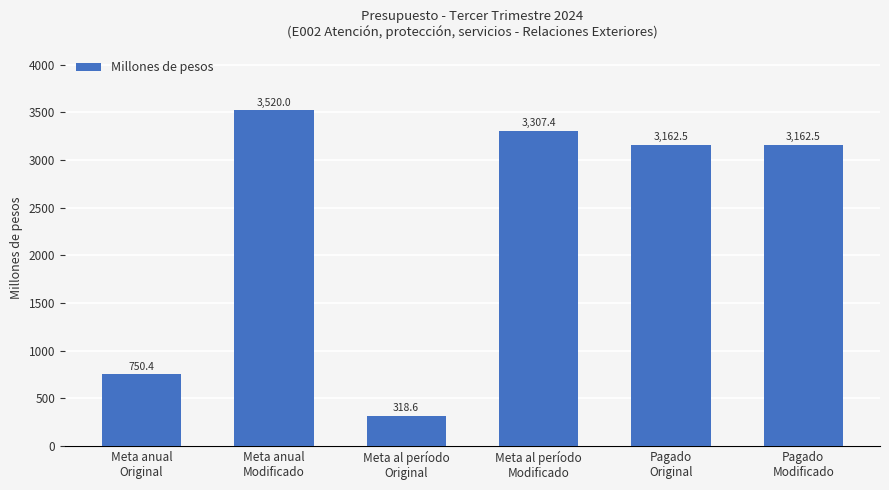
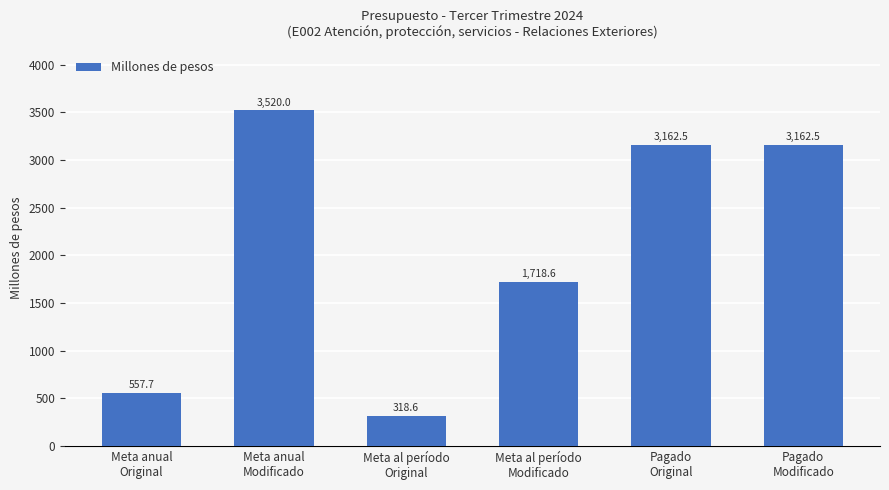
Meta anual Original: 750.4 -> 557.7
Meta al período Modificado: 3,307.4 -> 1,718.6
